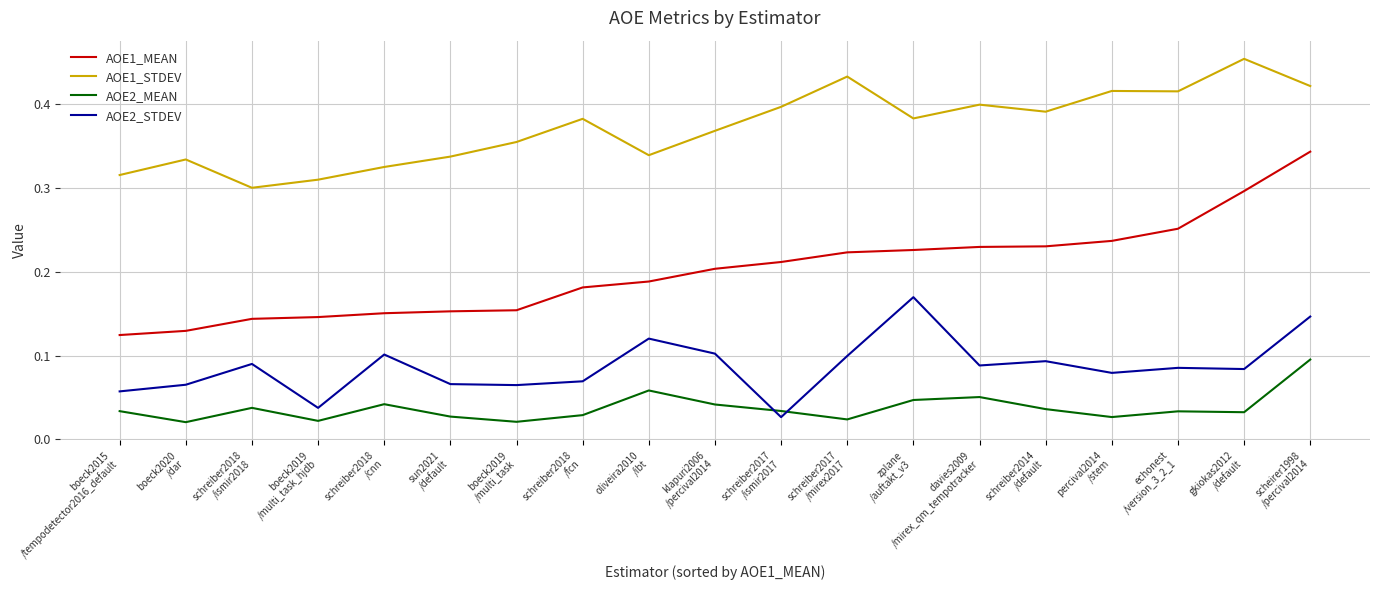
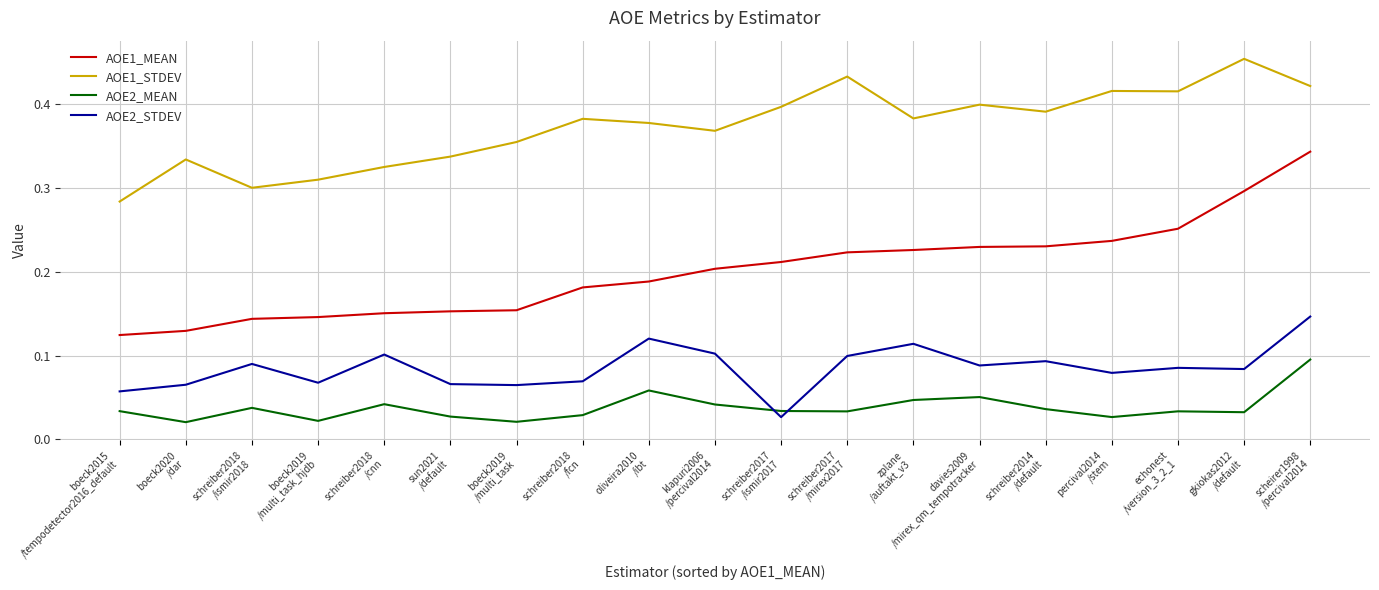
AOE1_STDEV, boeck2015 /tempodetector2016_default: 0.32 -> 0.28
AOE2_STDEV, boeck2019 /multi_task_hjdb: 0.04 -> 0.07
AOE1_STDEV, oliveira2010 /ibt: 0.34 -> 0.38
AOE2_MEAN, schreiber2017 /mirex2017: 0.02 -> 0.03
AOE2_STDEV, zplane /auftakt_v3: 0.17 -> 0.11
